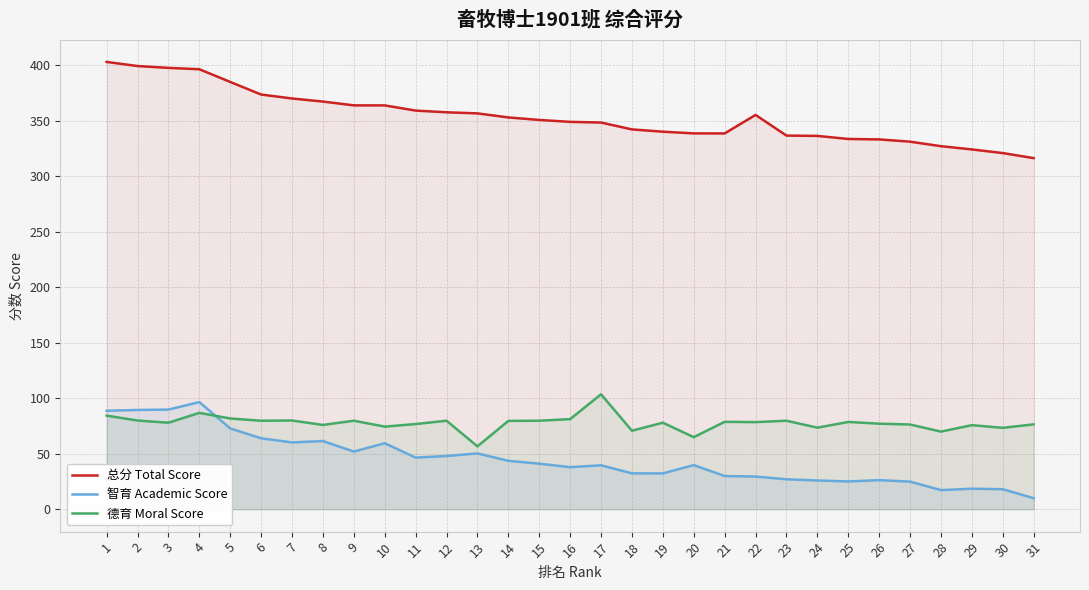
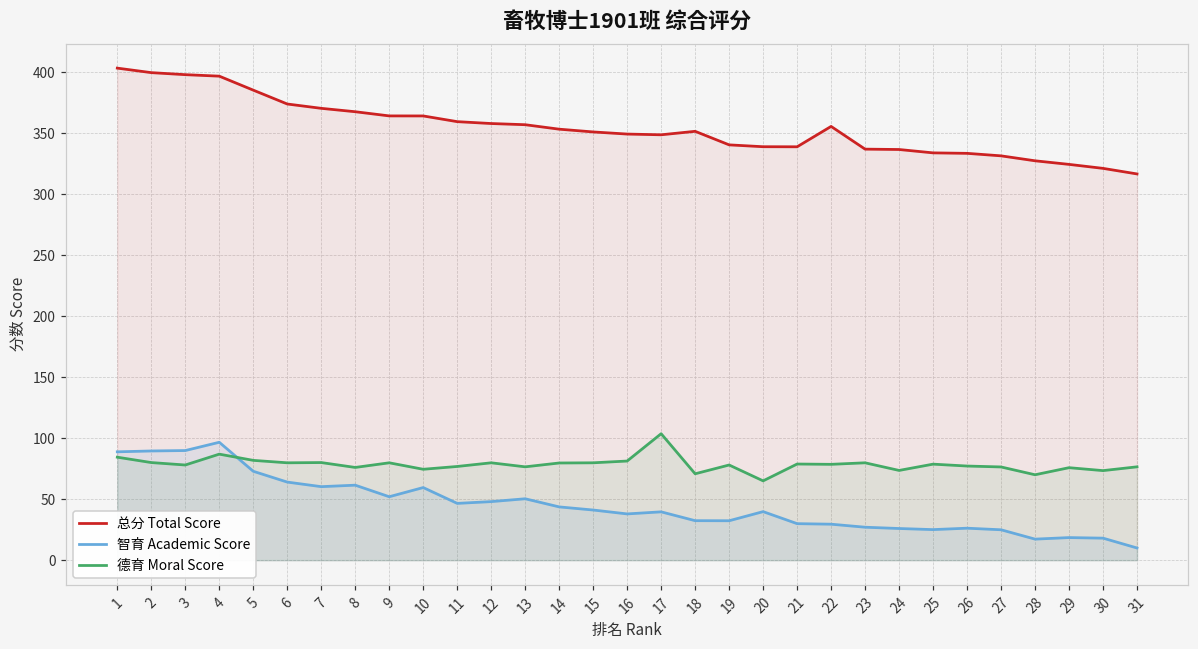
德育 Moral Score, 13: 57 -> 77
总分 Total Score, 18: 342 -> 351
